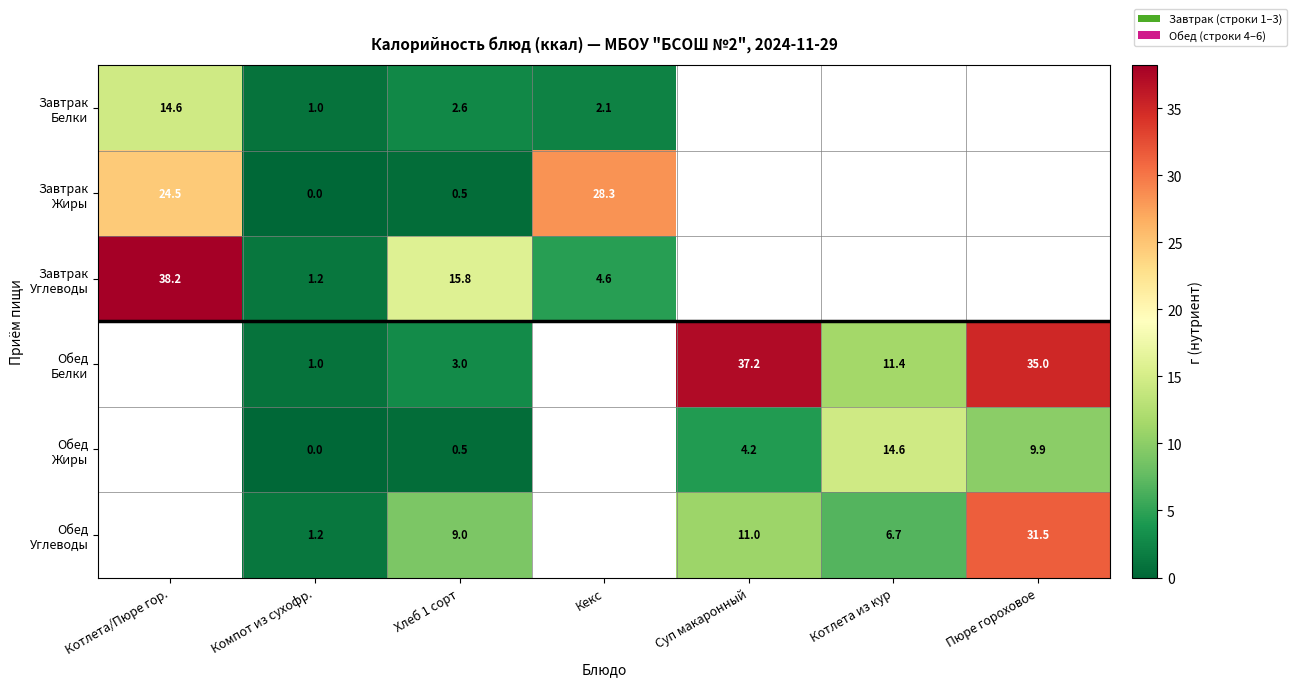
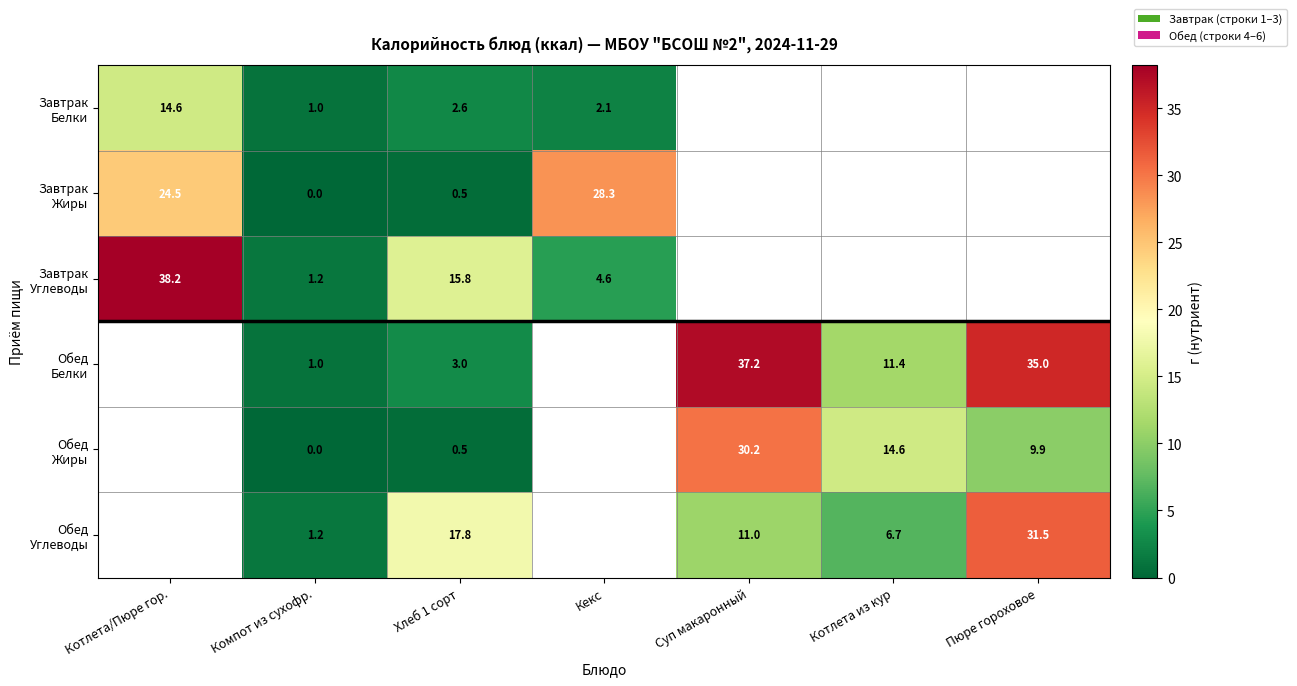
Обед Жиры, Суп макаронный: 4.2 -> 30.2
Обед Углеводы, Хлеб 1 сорт: 9.0 -> 17.8
